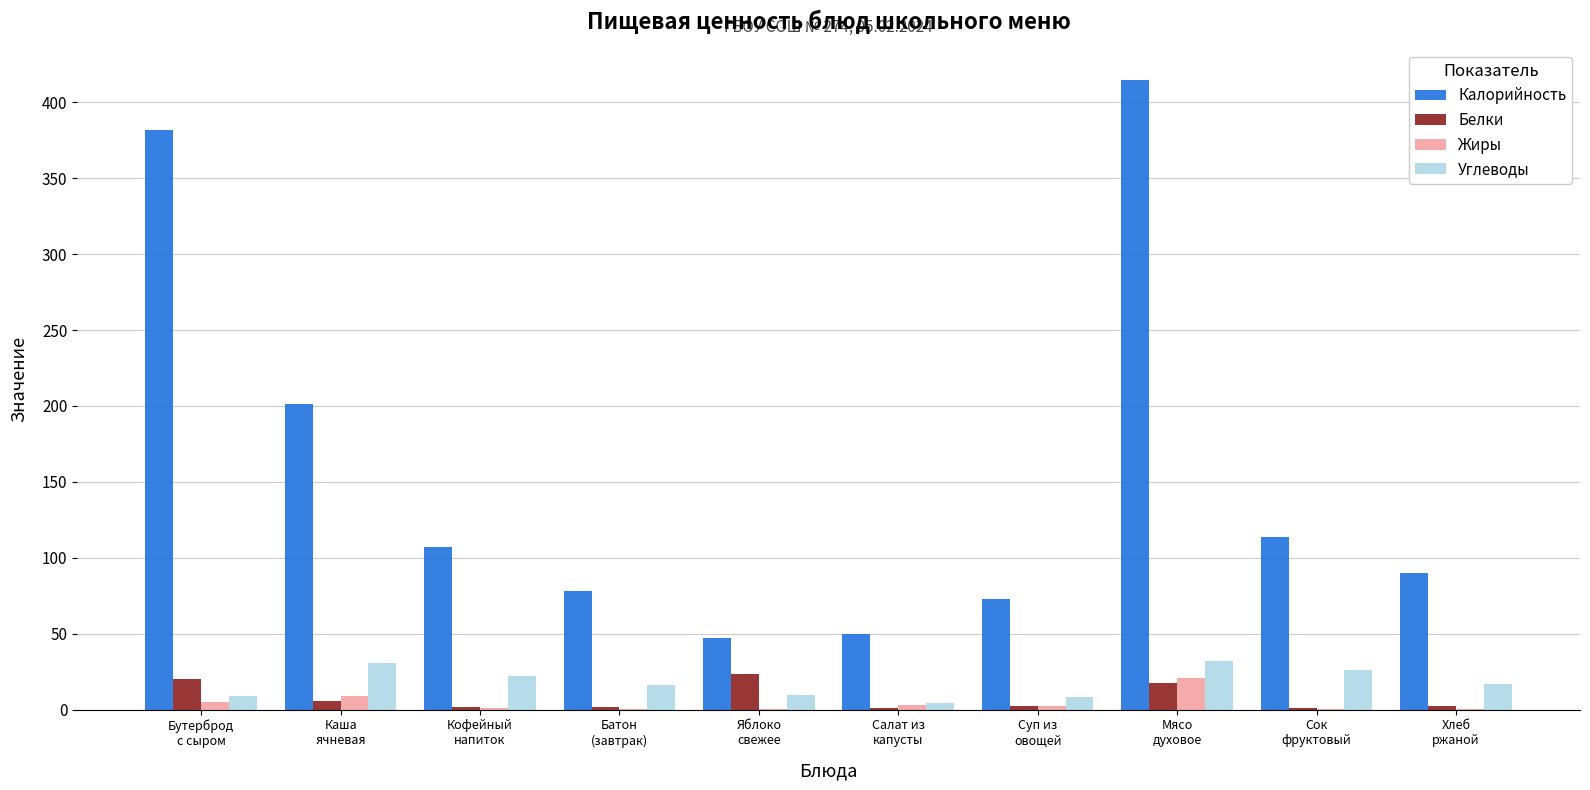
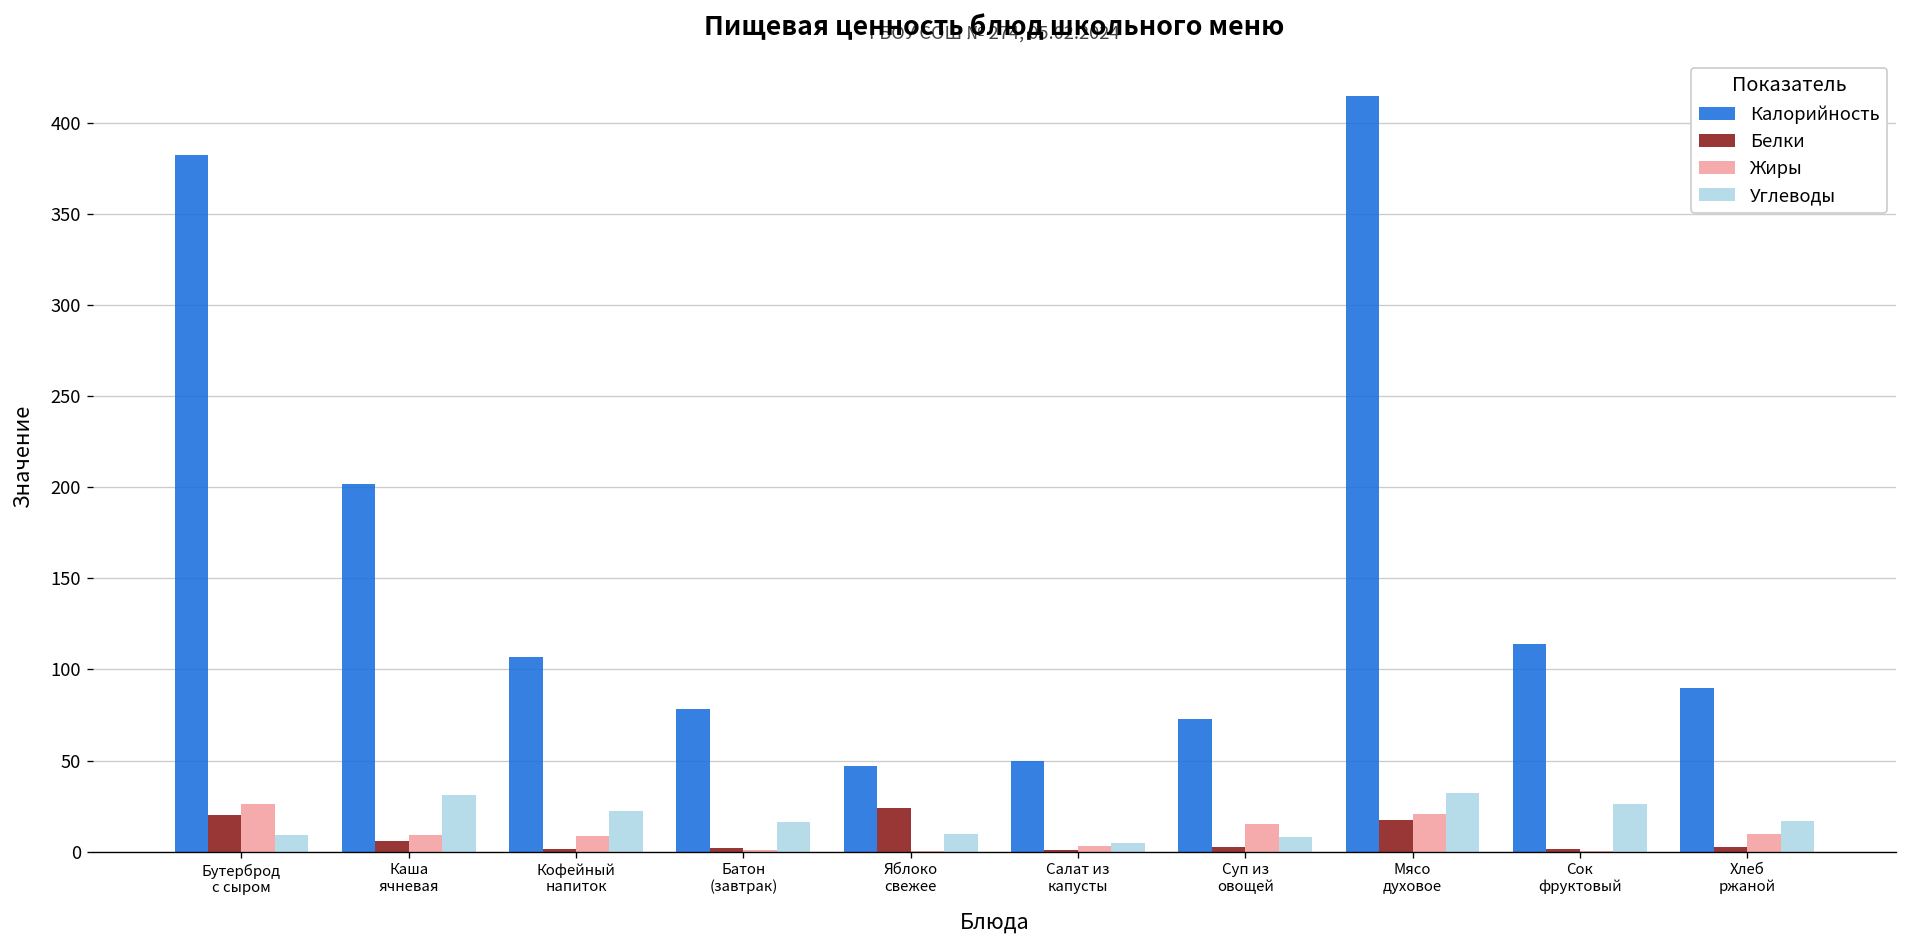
Жиры, Бутерброд с сыром: 5 -> 26
Жиры, Кофейный напиток: 1 -> 9
Жиры, Суп из овощей: 2 -> 15
Жиры, Хлеб ржаной: 0 -> 9
